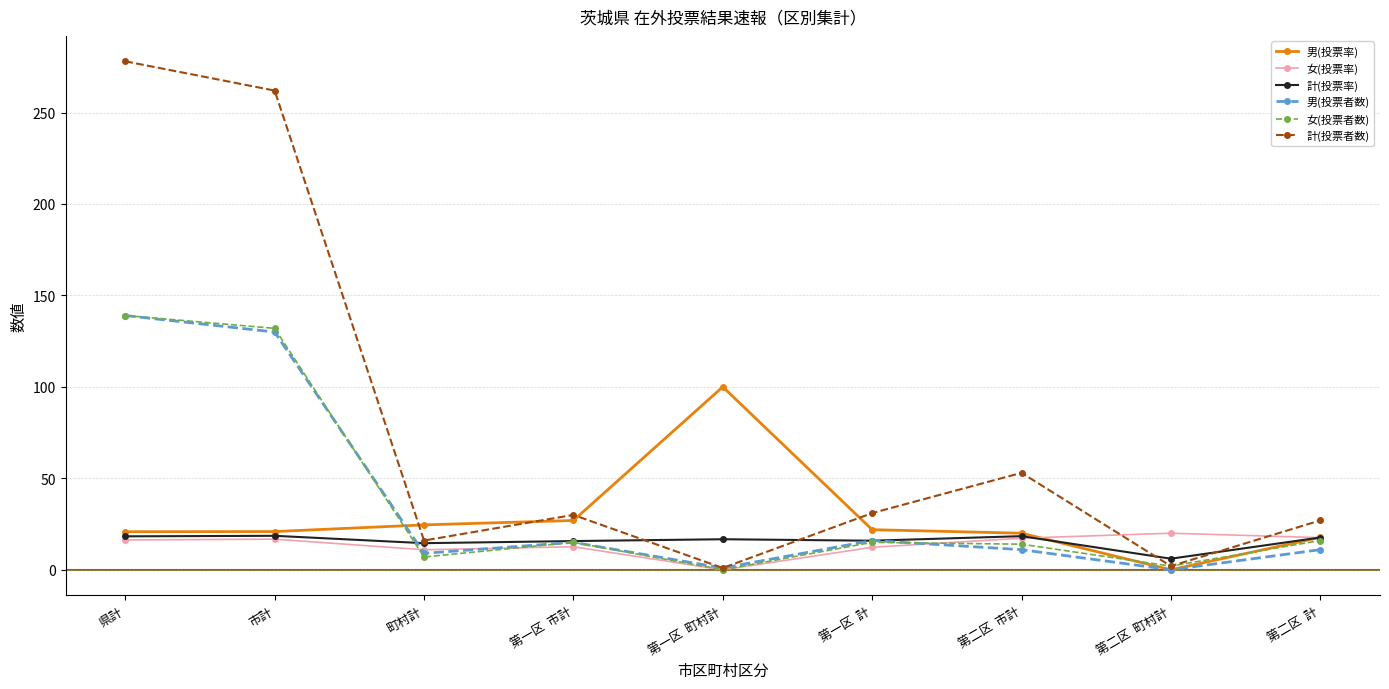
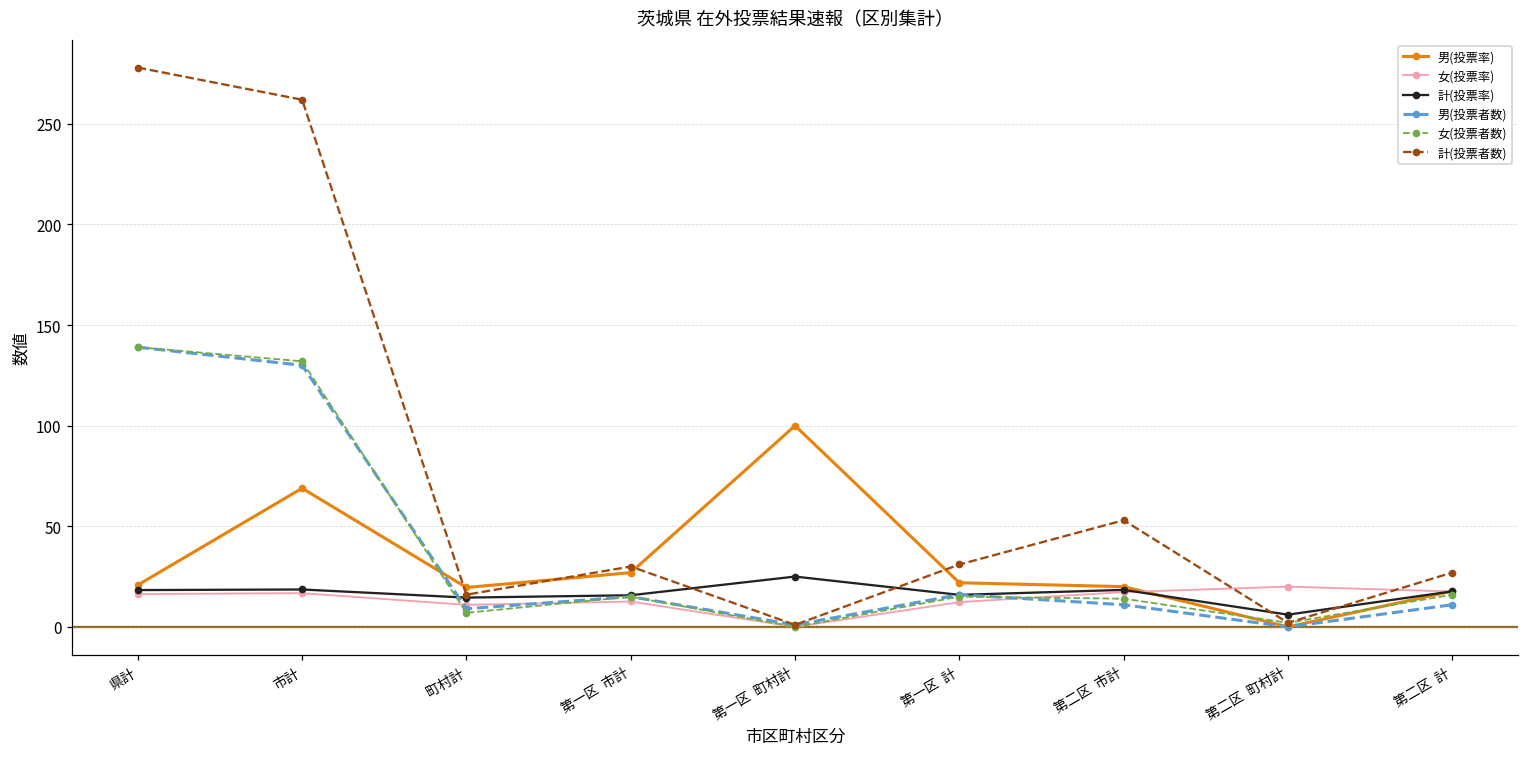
男(投票率), 市計: 21 -> 69
男(投票率), 町村計: 25 -> 20
計(投票率), 第一区 町村計: 17 -> 25
